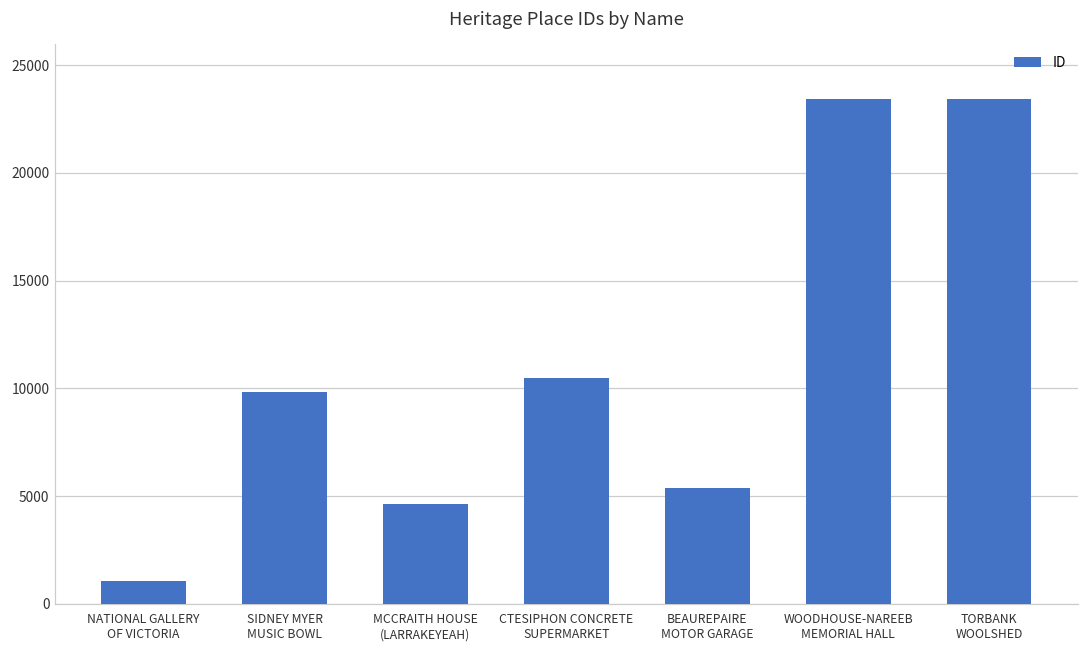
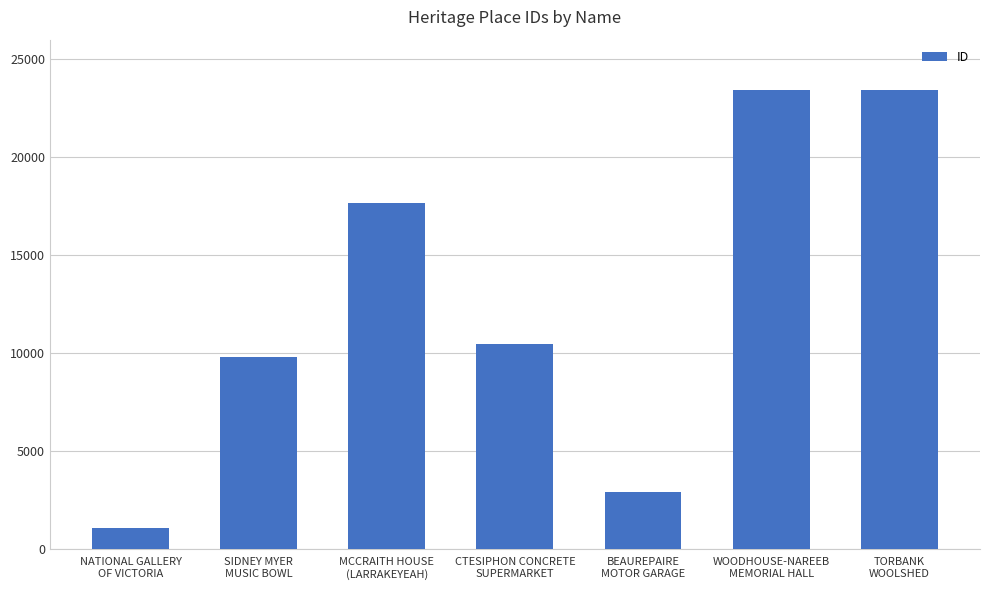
MCCRAITH HOUSE (LARRAKEYEAH): 4700 -> 17700
BEAUREPAIRE MOTOR GARAGE: 5400 -> 2900
